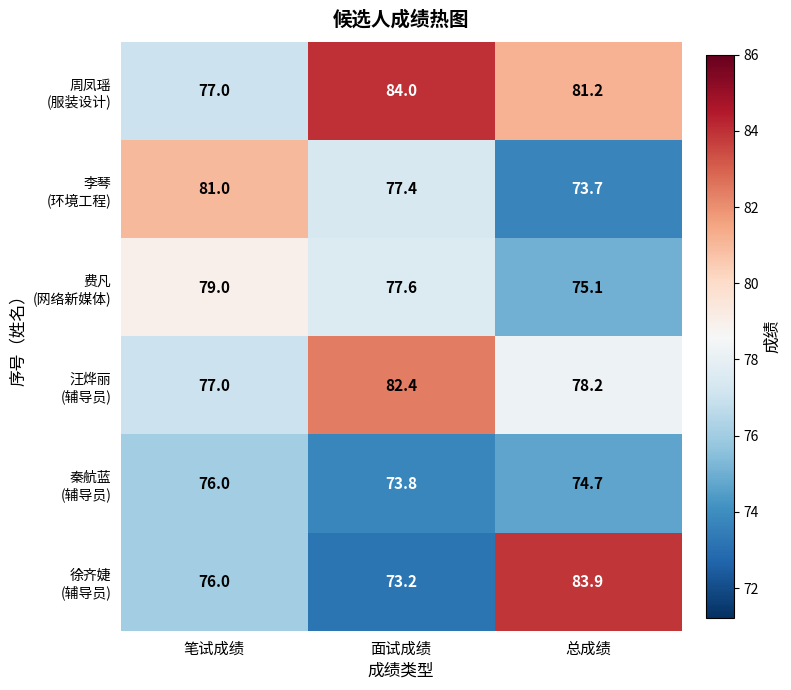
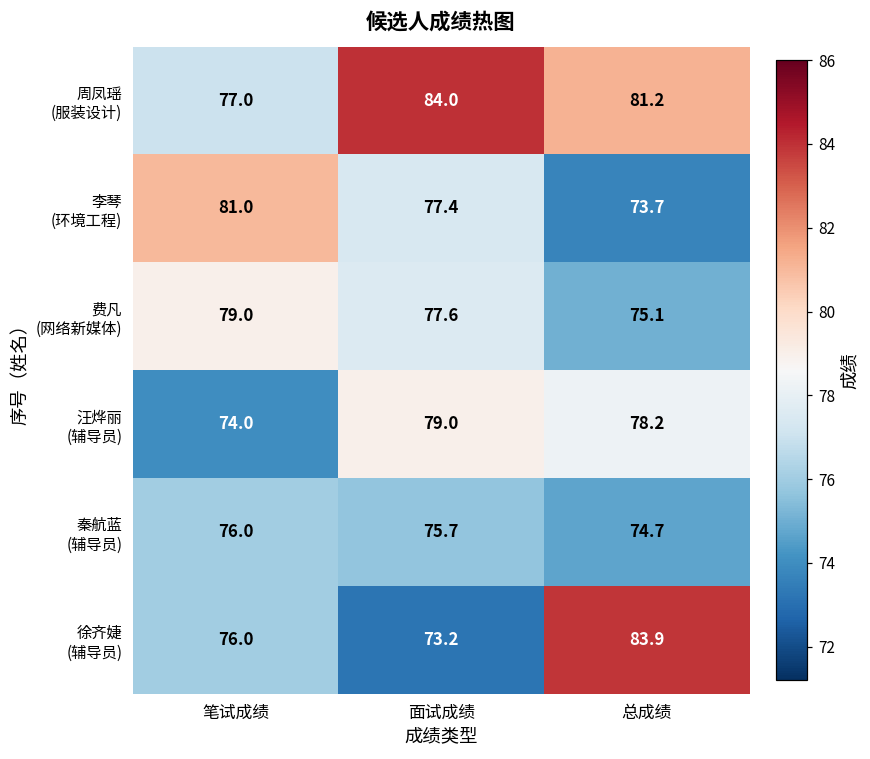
汪烨丽 (辅导员), 笔试成绩: 77.0 -> 74.0
汪烨丽 (辅导员), 面试成绩: 82.4 -> 79.0
秦航蓝 (辅导员), 面试成绩: 73.8 -> 75.7
